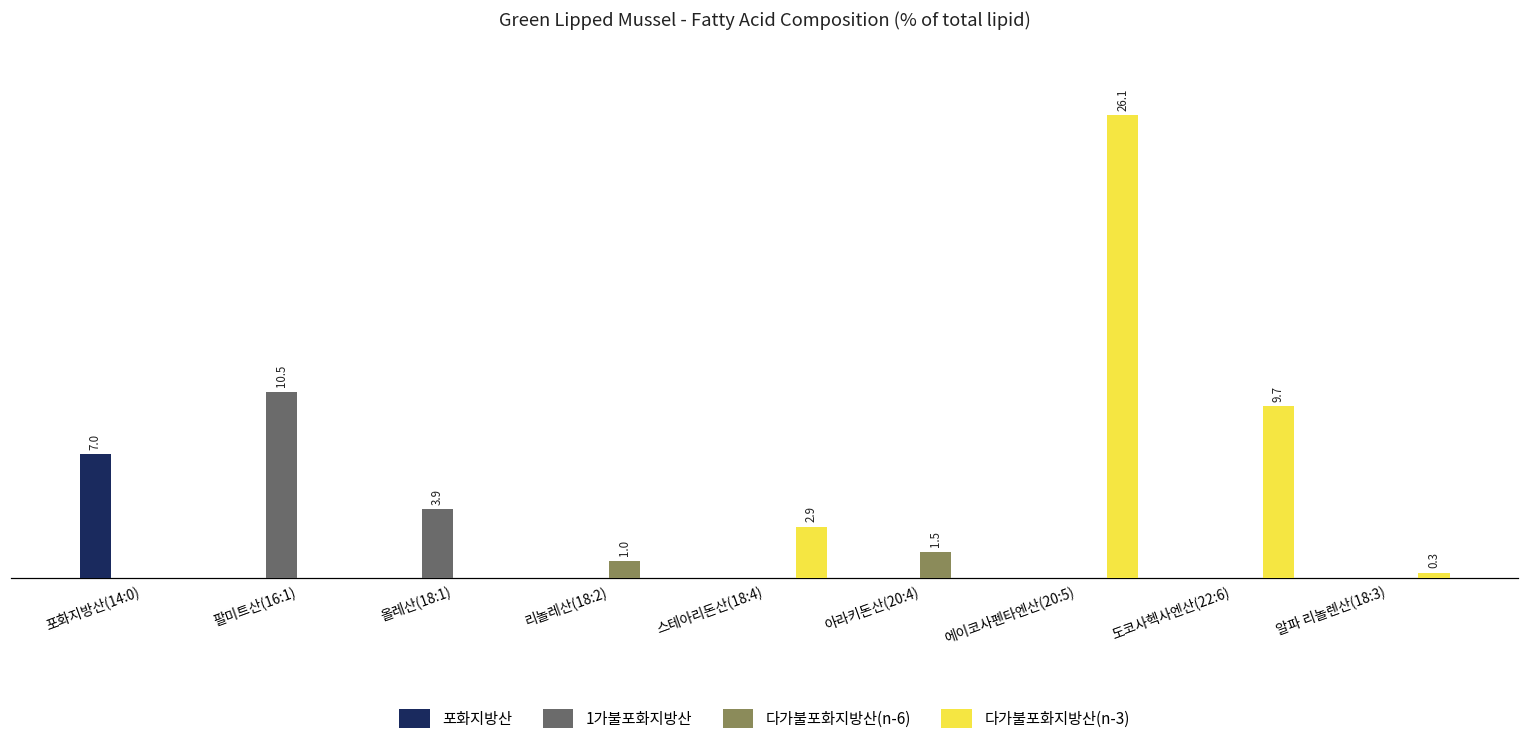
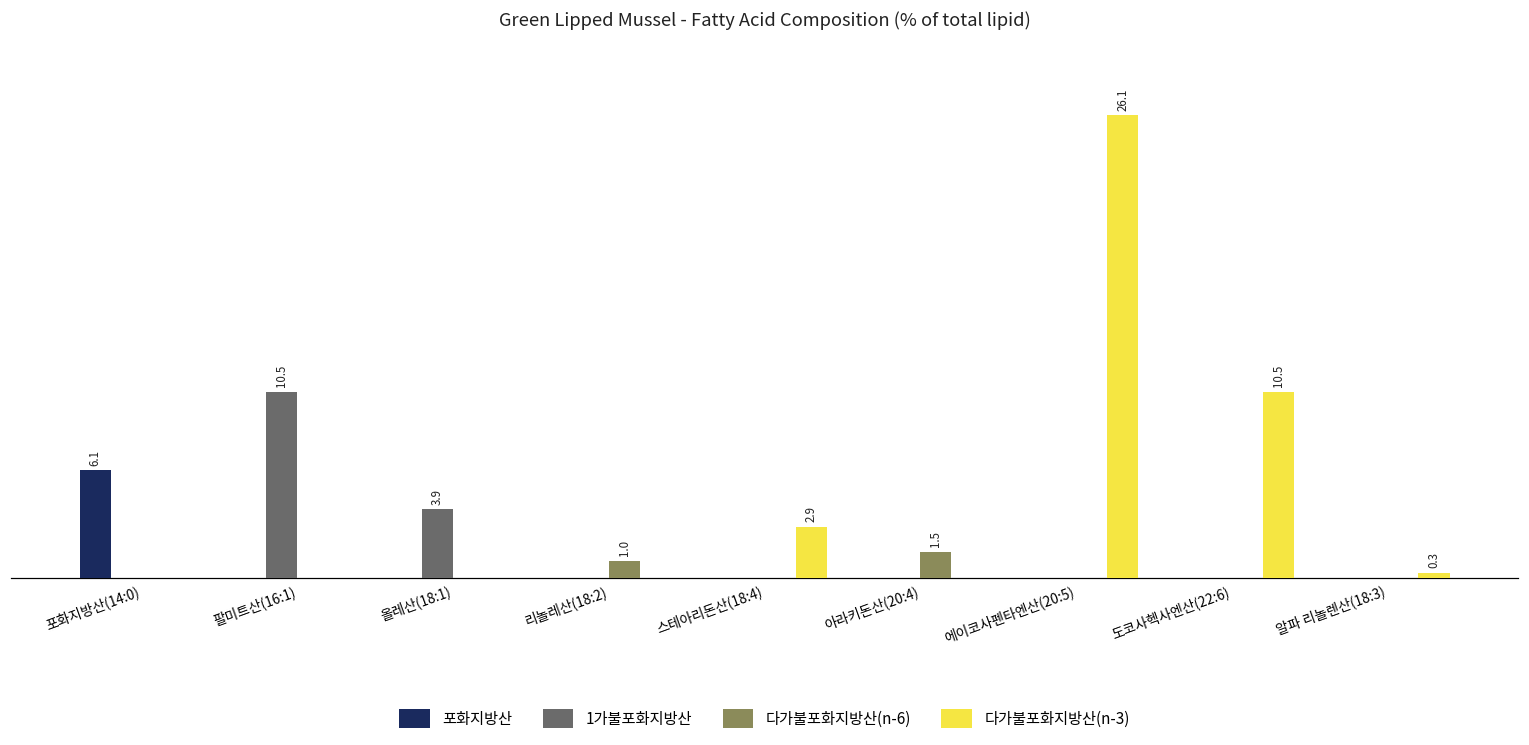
포화지방산, 포화지방산(14:0): 7.0 -> 6.1
다가불포화지방산(n-3), 도코사헥사엔산(22:6): 9.7 -> 10.5
